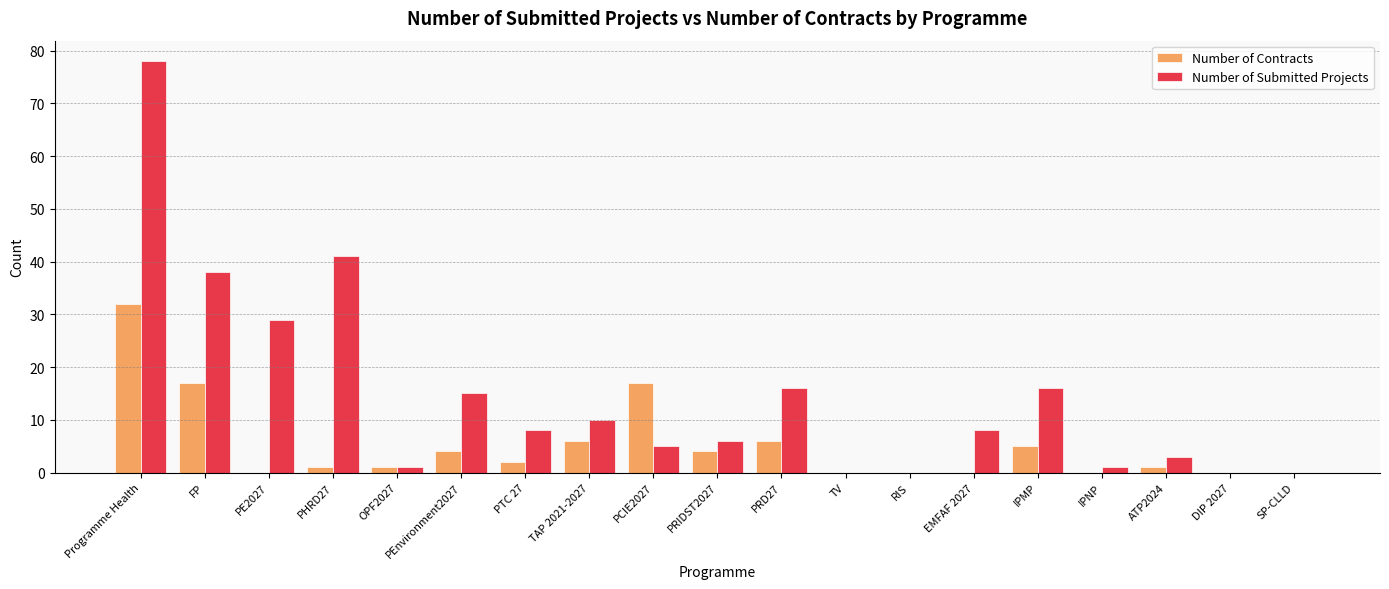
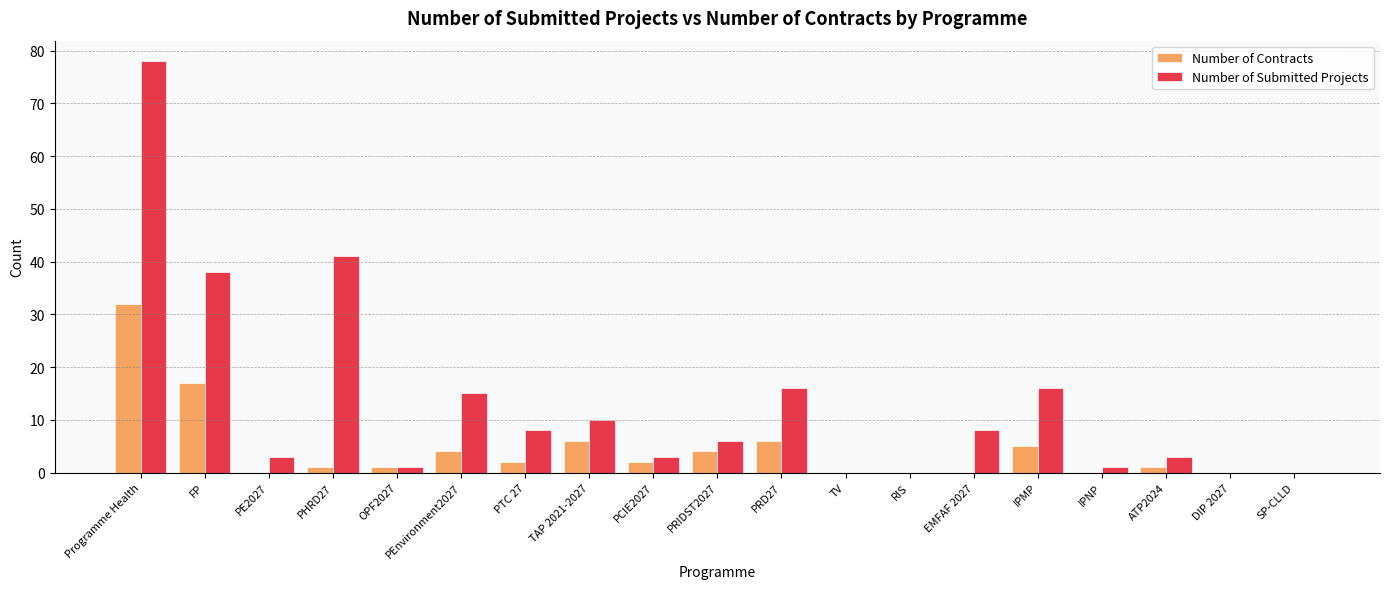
Number of Submitted Projects, PE2027: 29 -> 3
Number of Contracts, PCIE2027: 17 -> 2
Number of Submitted Projects, PCIE2027: 5 -> 3
